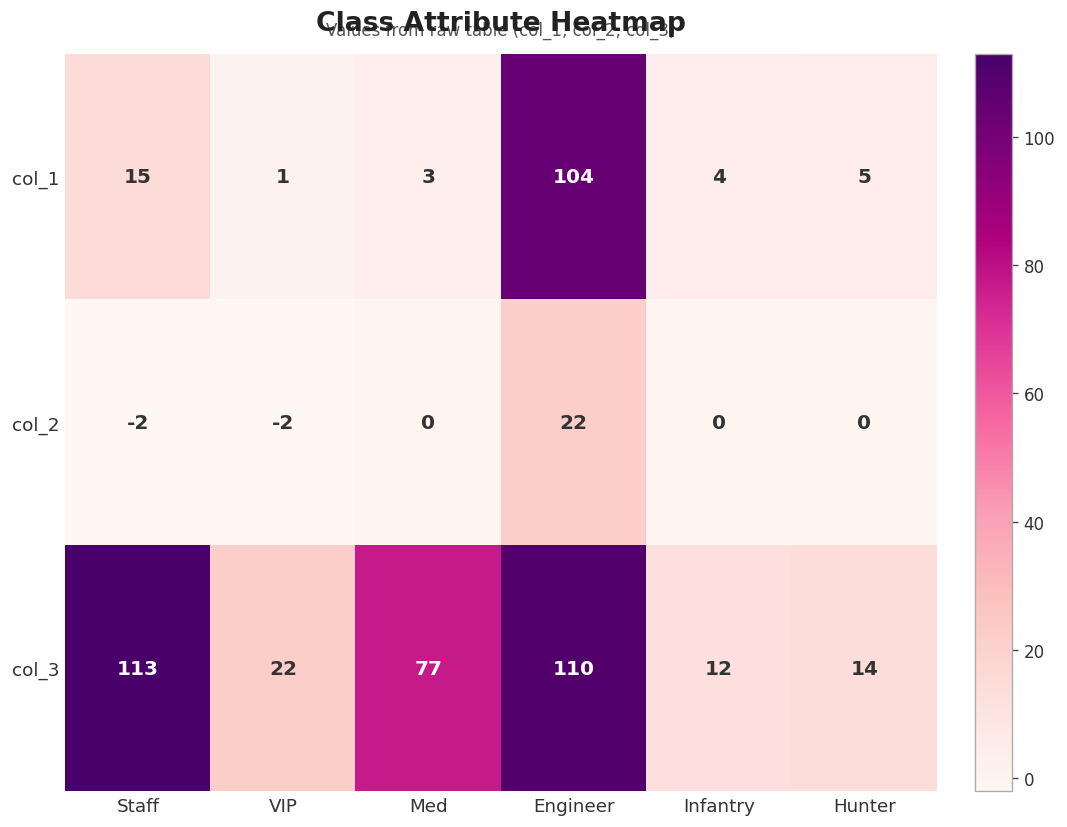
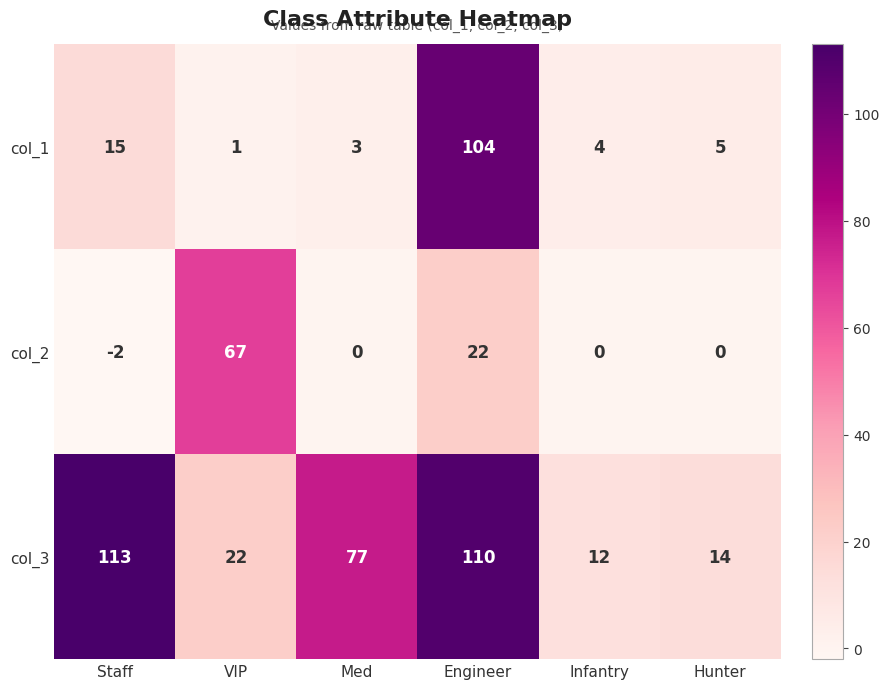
col_2, VIP: -2 -> 67
